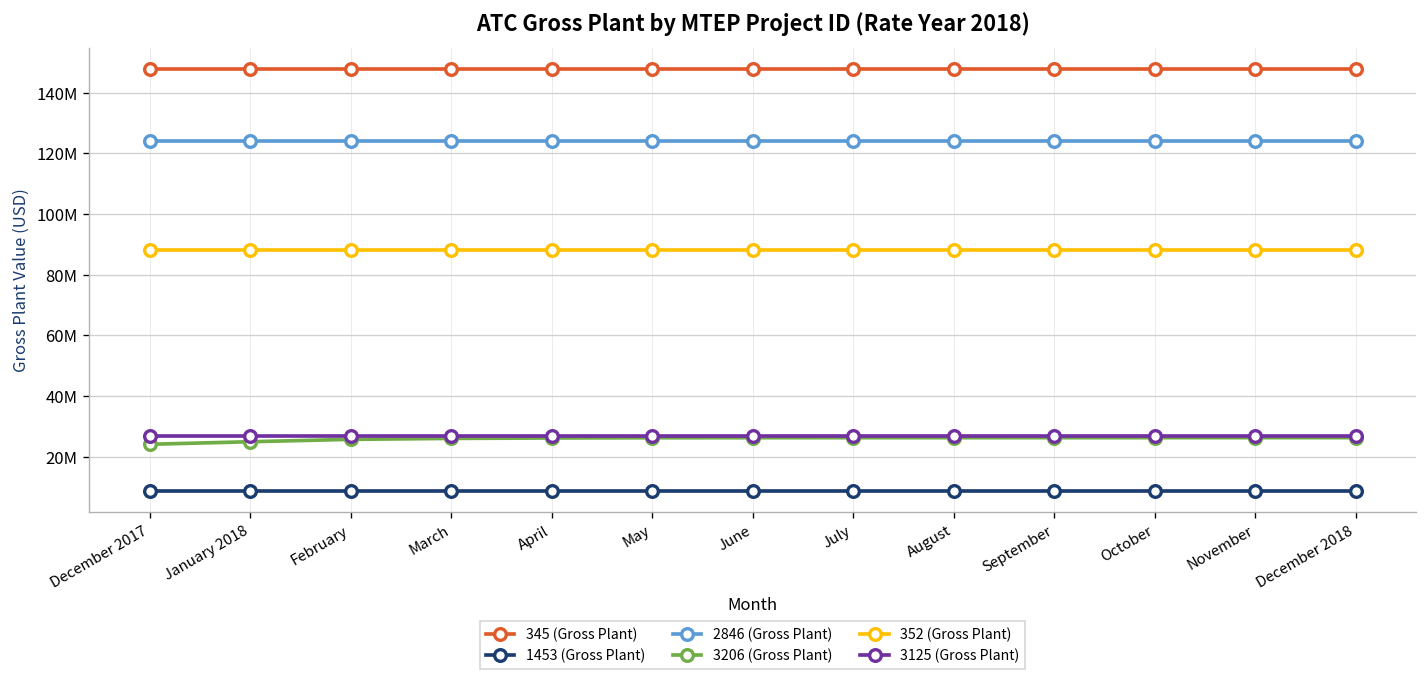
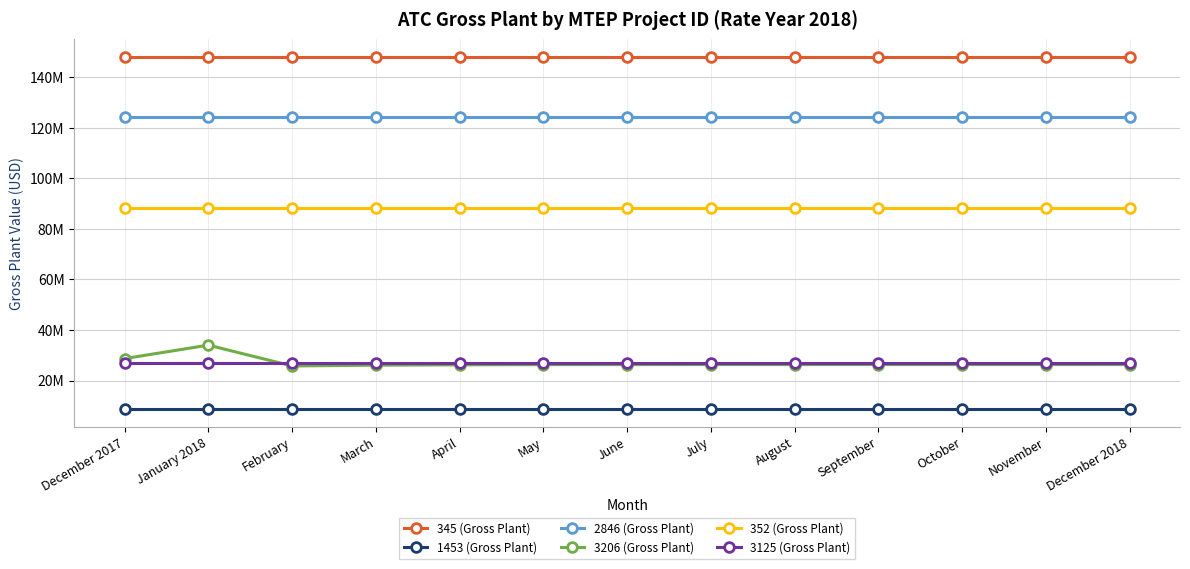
3206 (Gross Plant), December 2017: 24000000 -> 29000000
3206 (Gross Plant), January 2018: 25000000 -> 34000000
